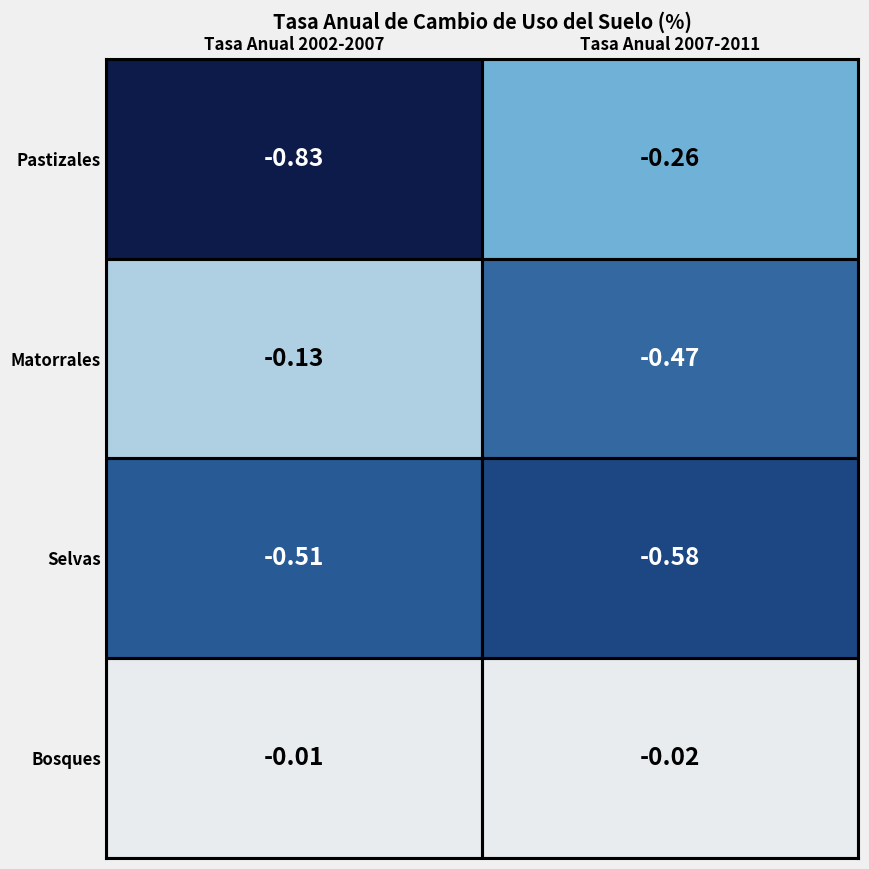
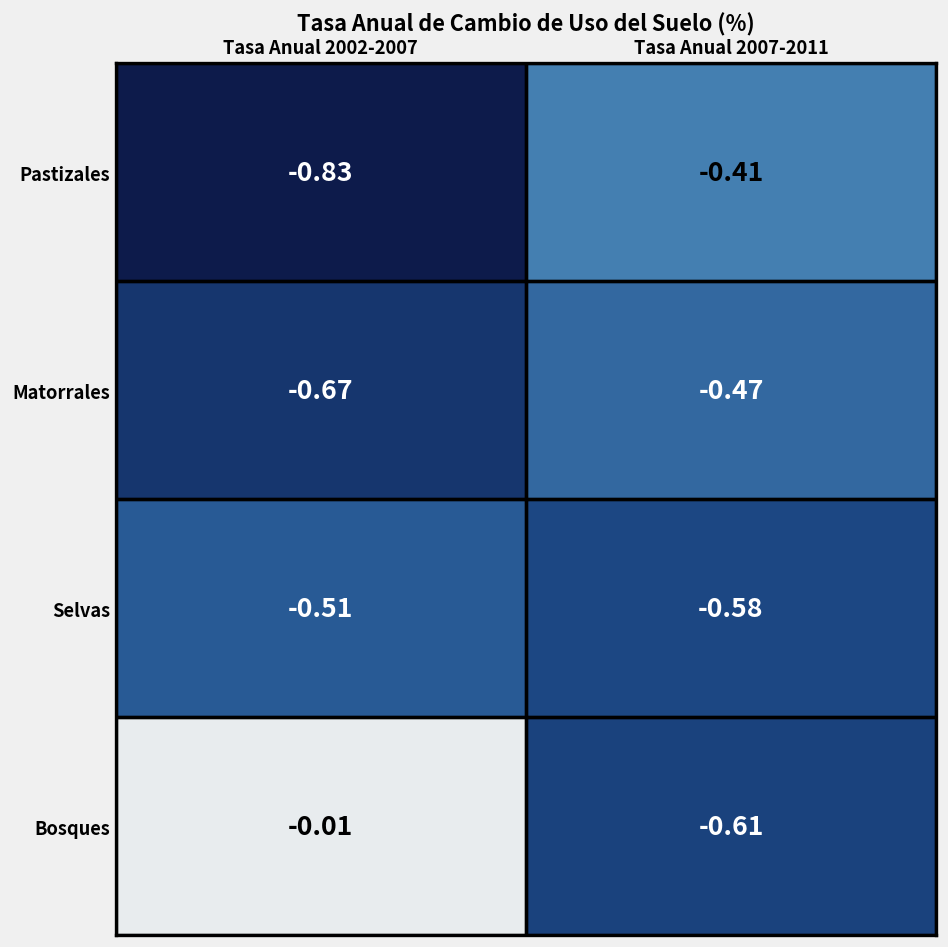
Pastizales, Tasa Anual 2007-2011: -0.26 -> -0.41
Matorrales, Tasa Anual 2002-2007: -0.13 -> -0.67
Bosques, Tasa Anual 2007-2011: -0.02 -> -0.61
